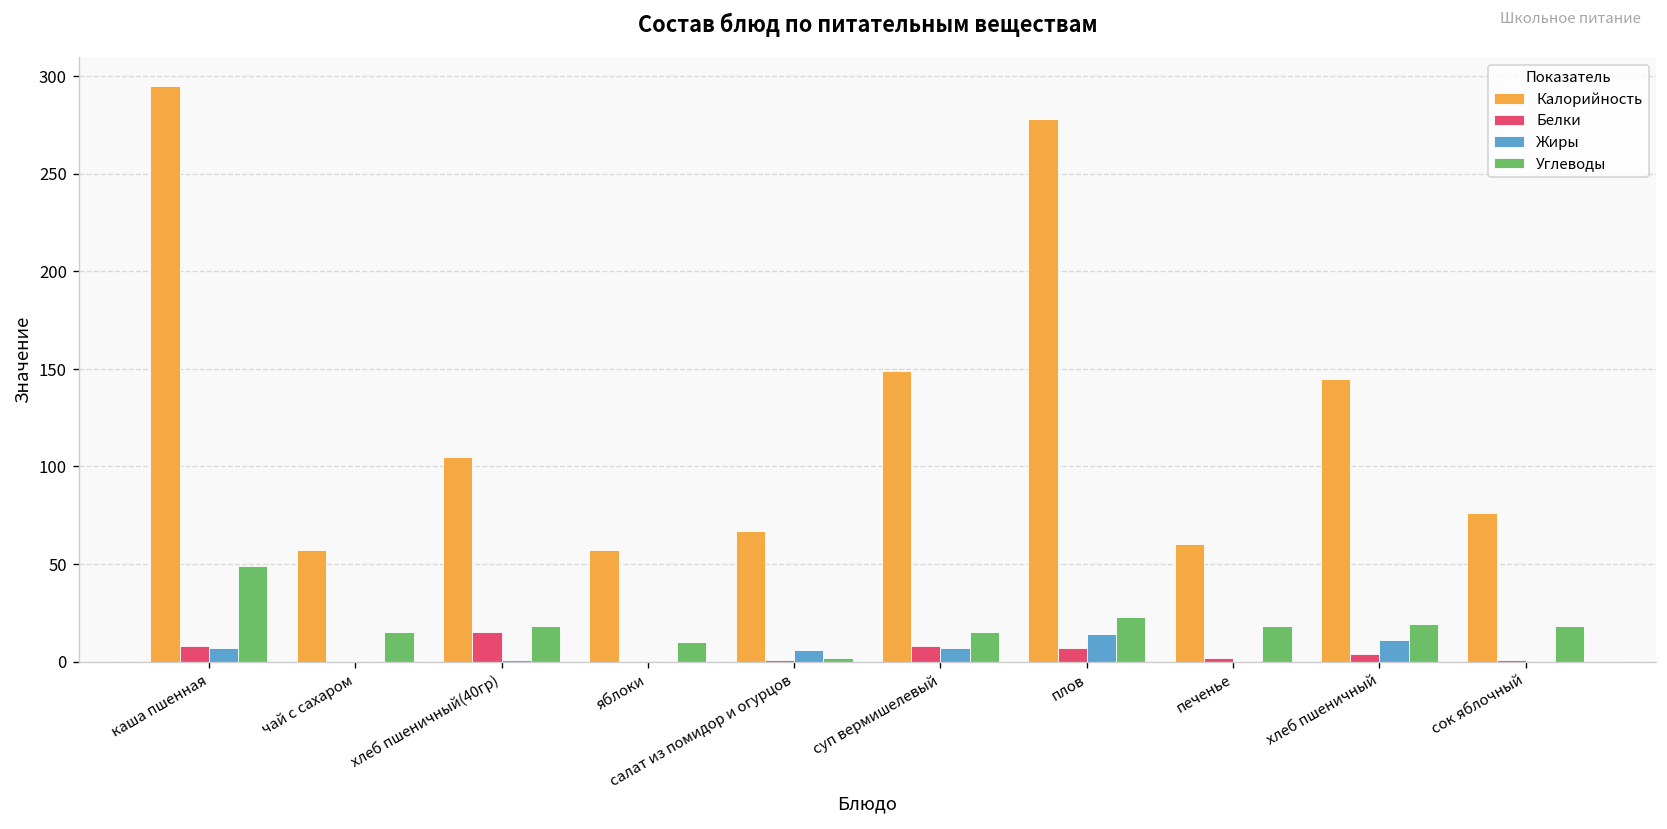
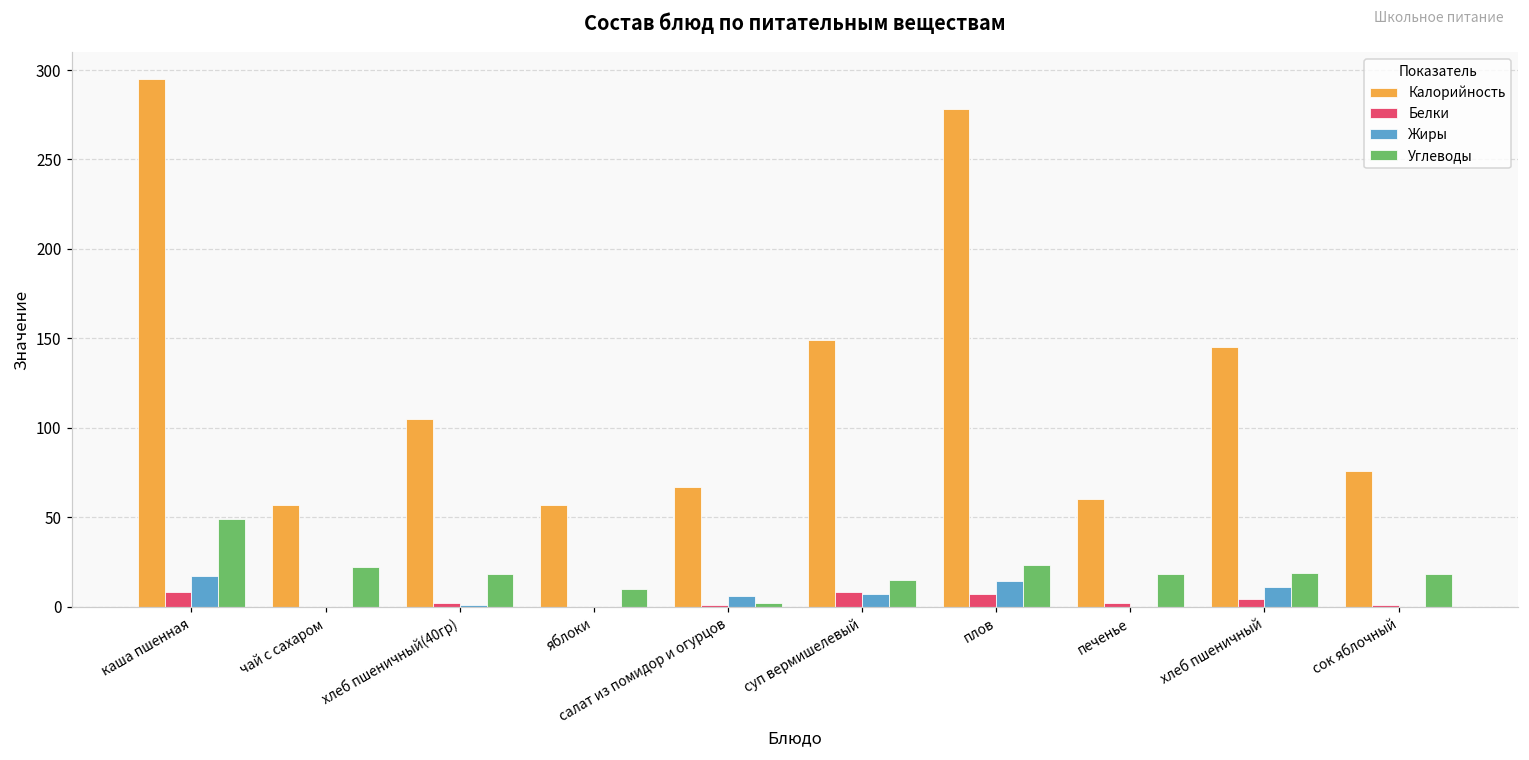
Жиры, каша пшенная: 7 -> 17
Углеводы, чай с сахаром: 15 -> 22
Белки, хлеб пшеничный(40гр): 15 -> 2
